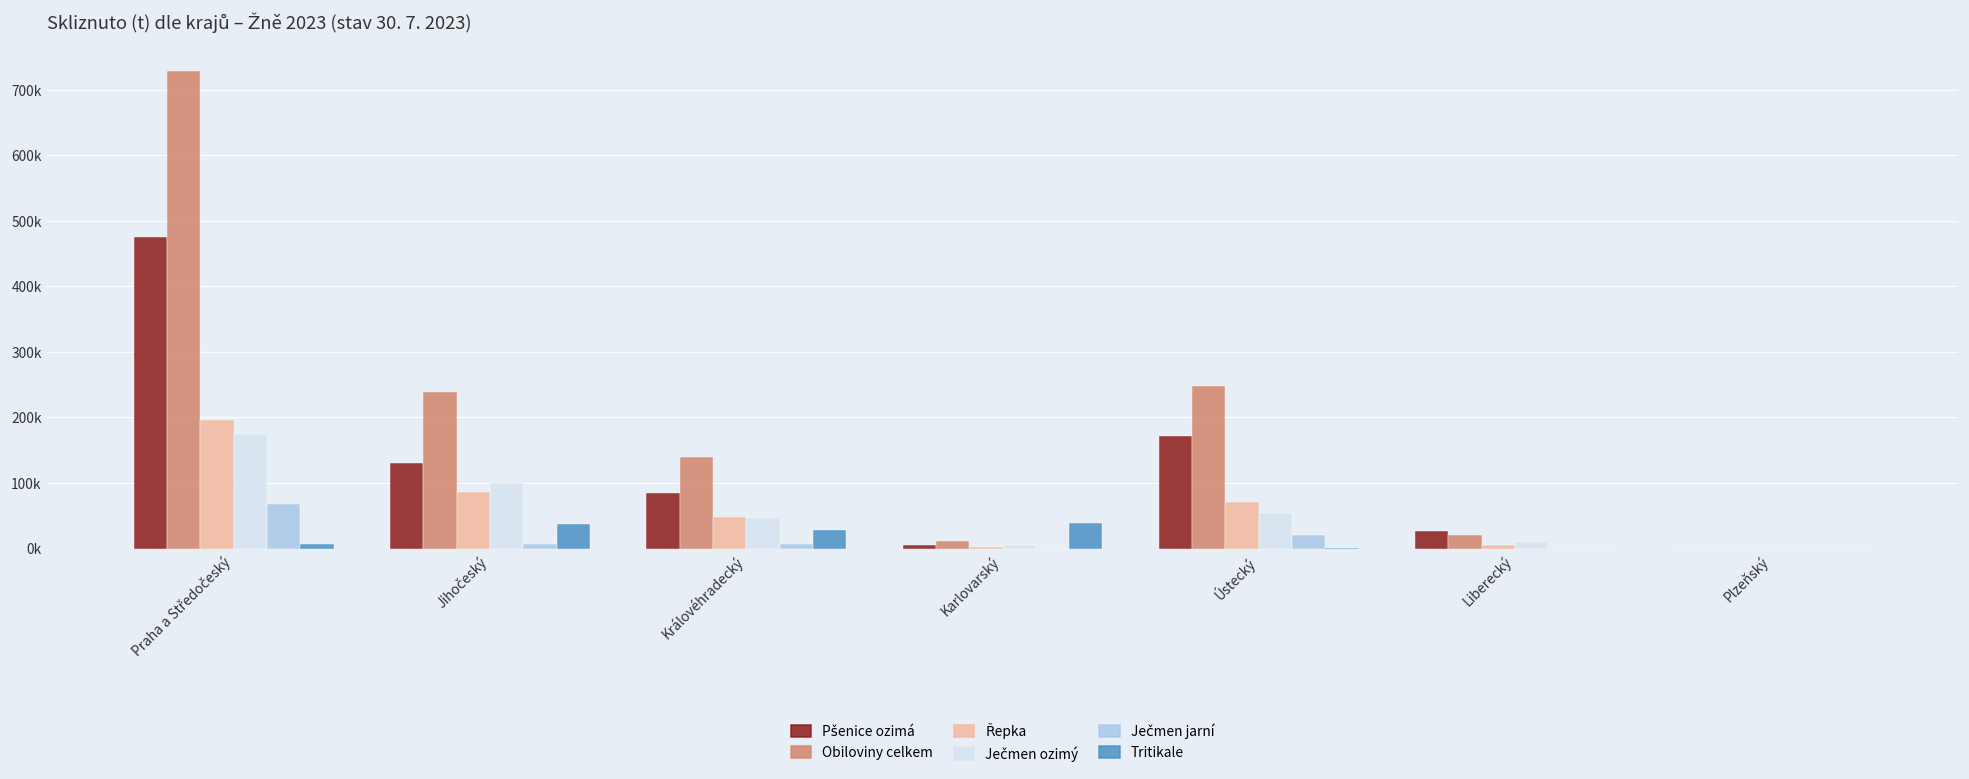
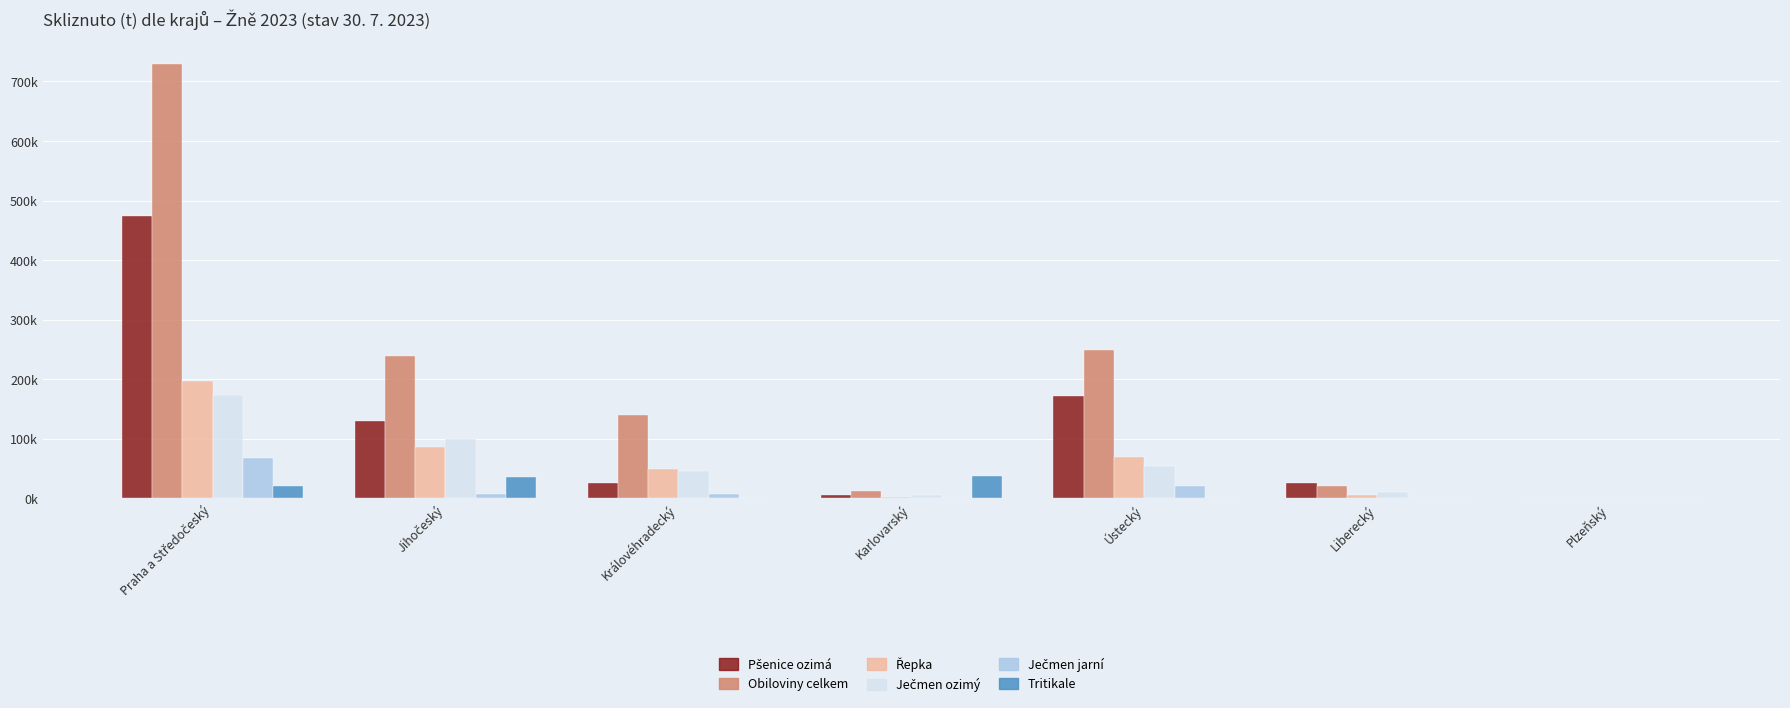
Tritikale, Praha a Středočeský: 10000 -> 20000
Pšenice ozimá, Královéhradecký: 90000 -> 30000
Tritikale, Královéhradecký: 30000 -> 0
